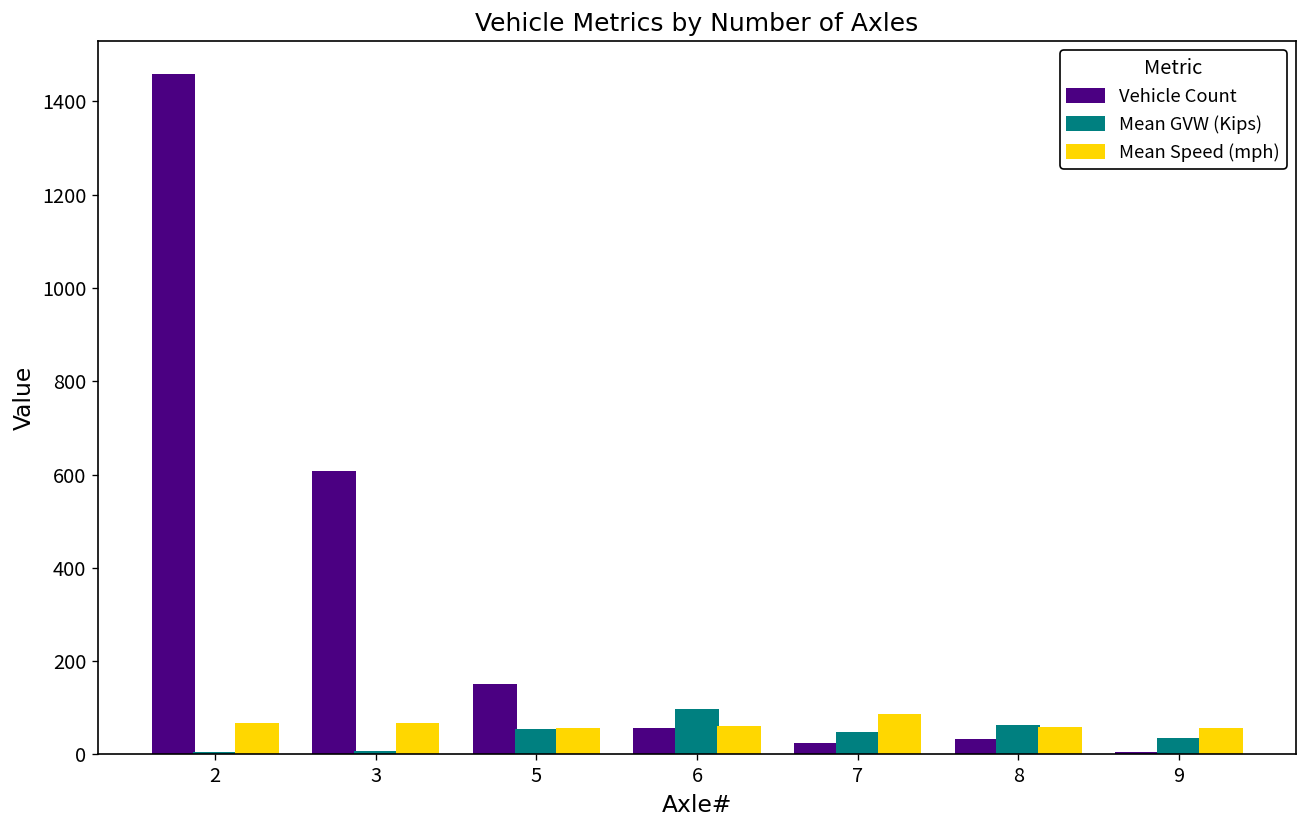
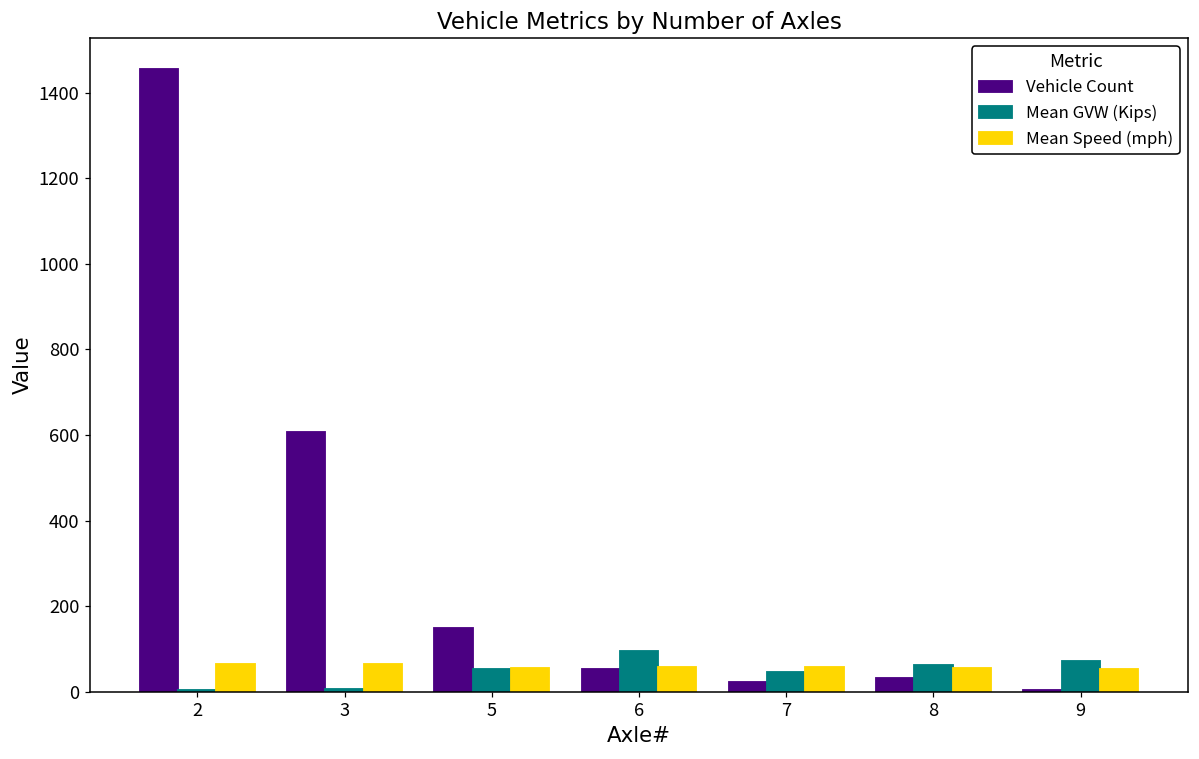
Mean Speed (mph), 7: 90 -> 60
Mean GVW (Kips), 9: 30 -> 70
